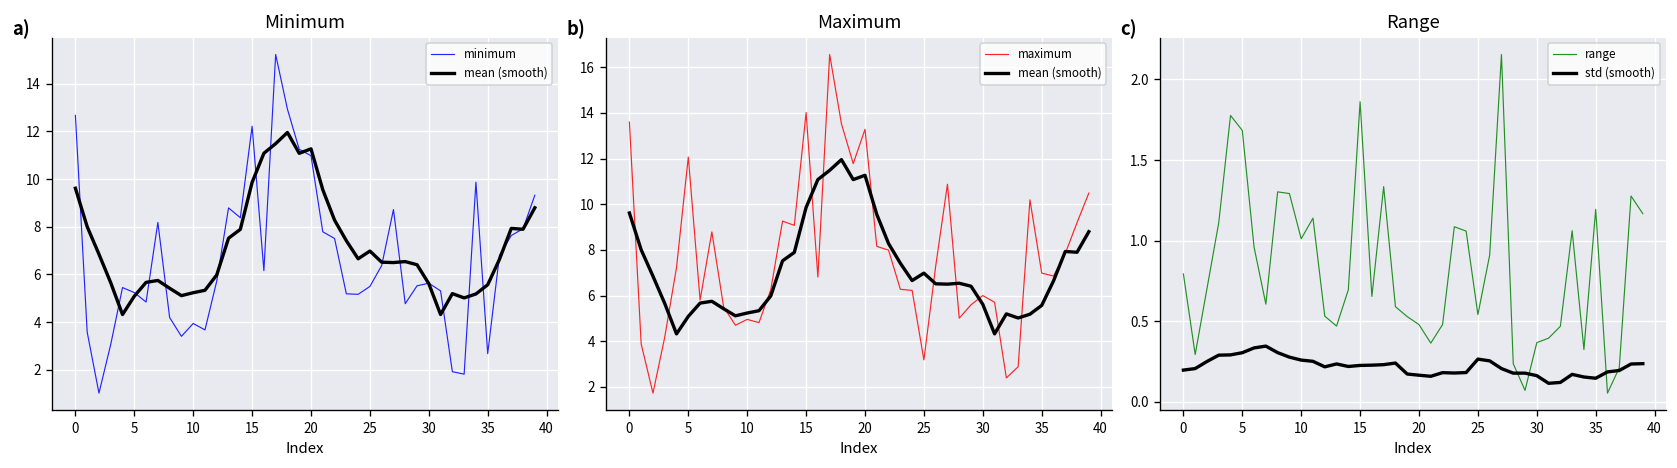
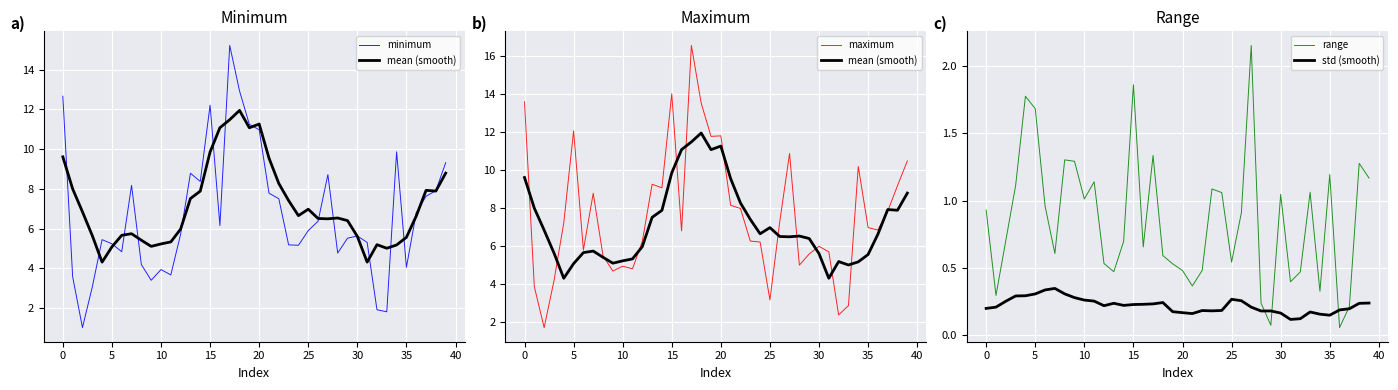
Minimum, minimum, 25: 5.5 -> 5.9
Minimum, minimum, 35: 2.7 -> 4.1
Maximum, maximum, 20: 13.3 -> 11.8
Range, range, 0: 0.79 -> 0.93
Range, range, 30: 0.37 -> 1.05
